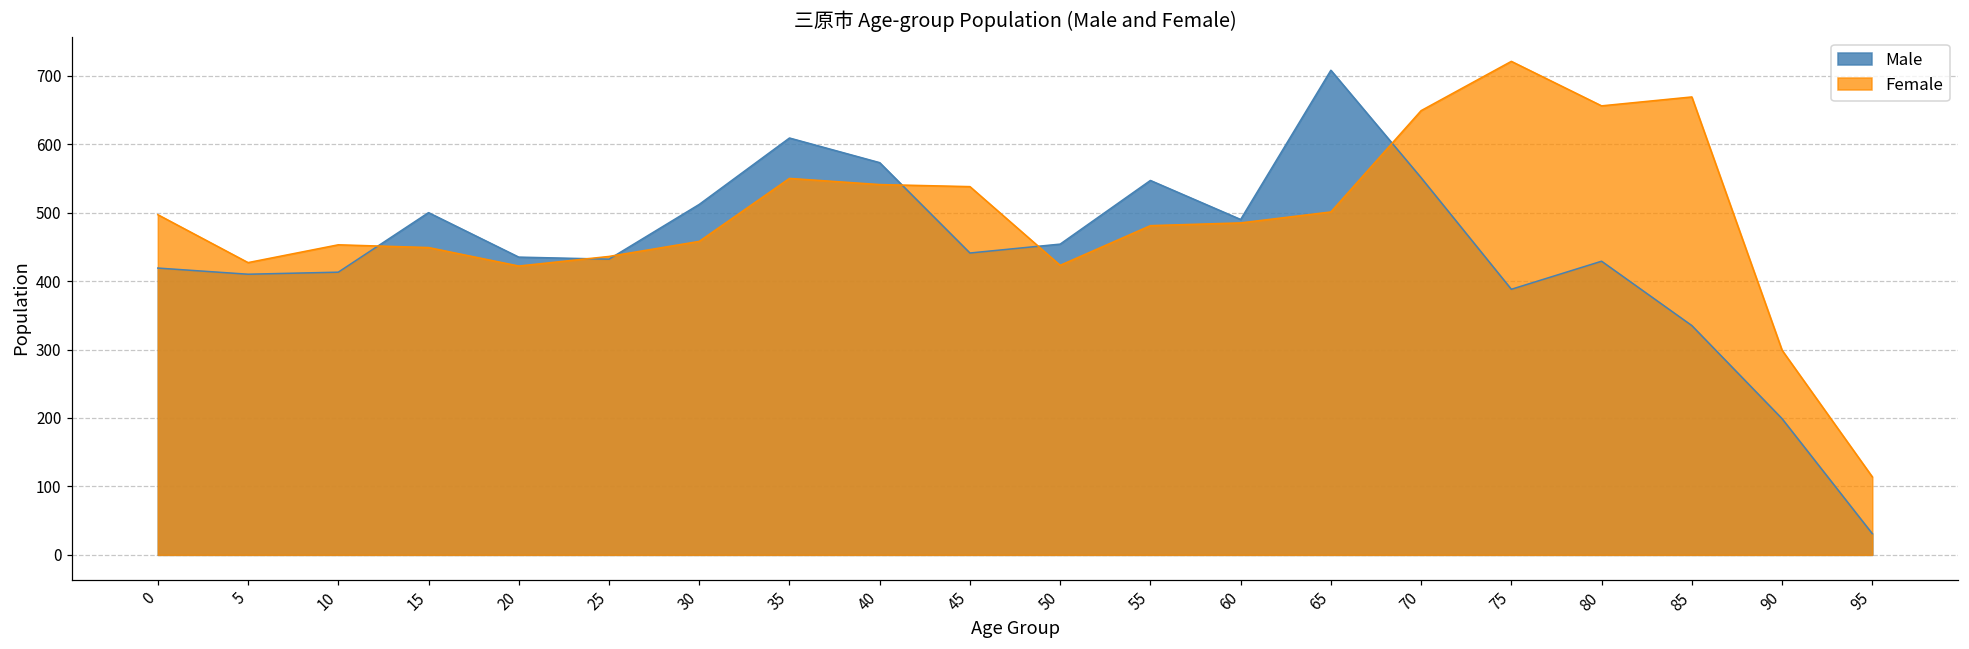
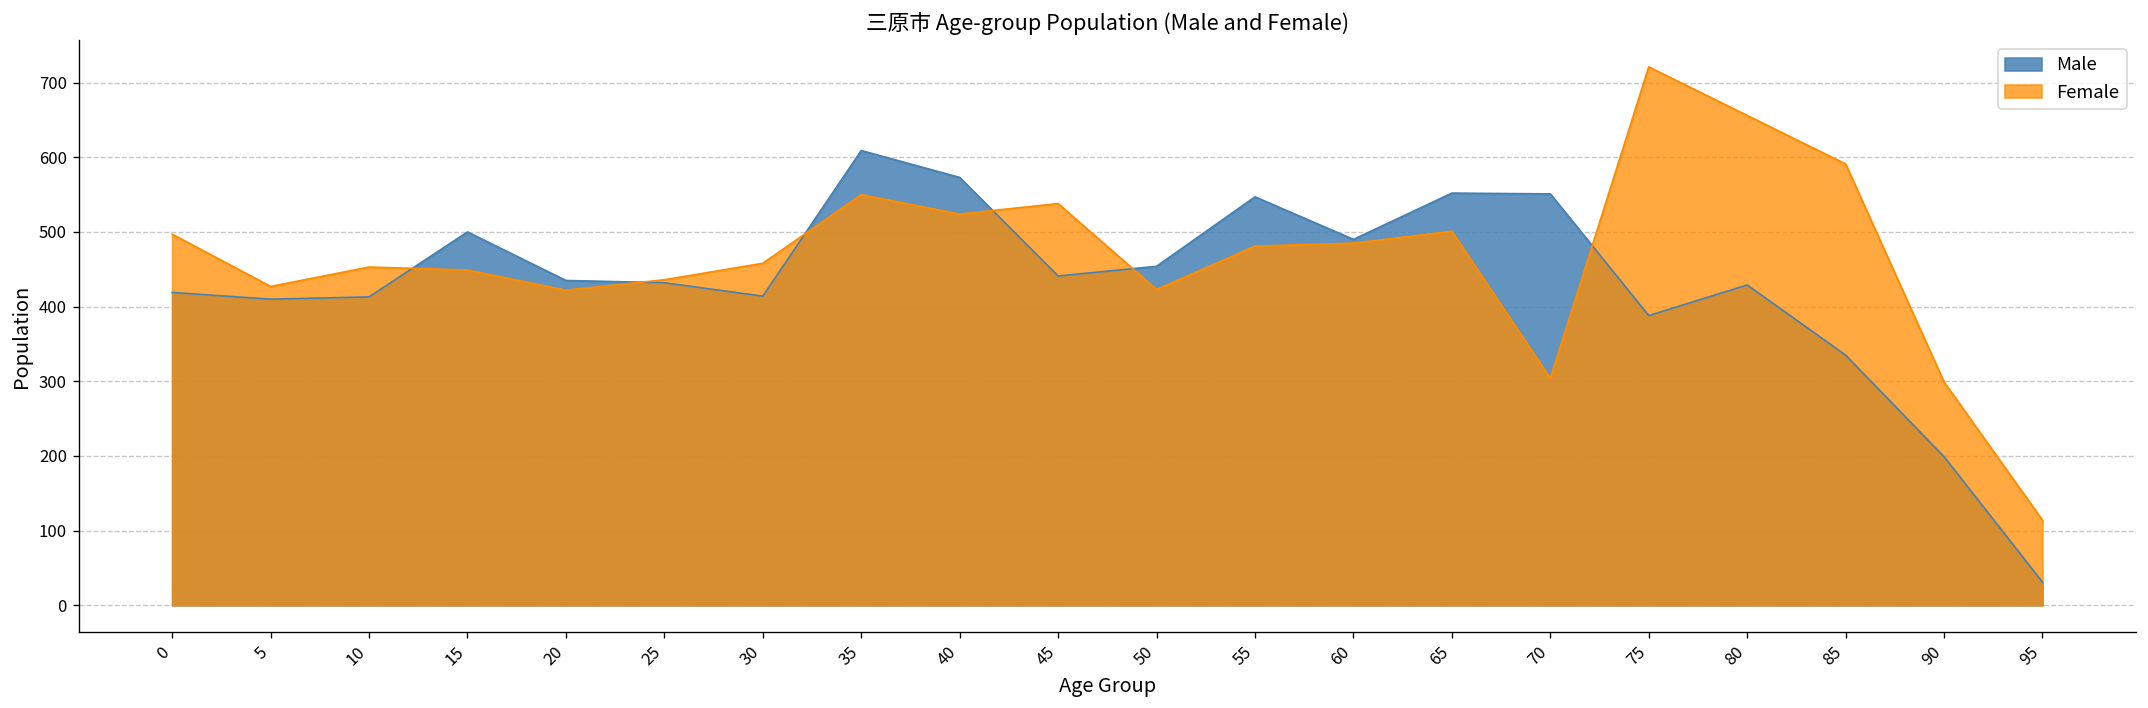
Male, 30: 510 -> 410
Female, 40: 540 -> 520
Male, 65: 710 -> 550
Female, 70: 650 -> 300
Female, 85: 670 -> 590
